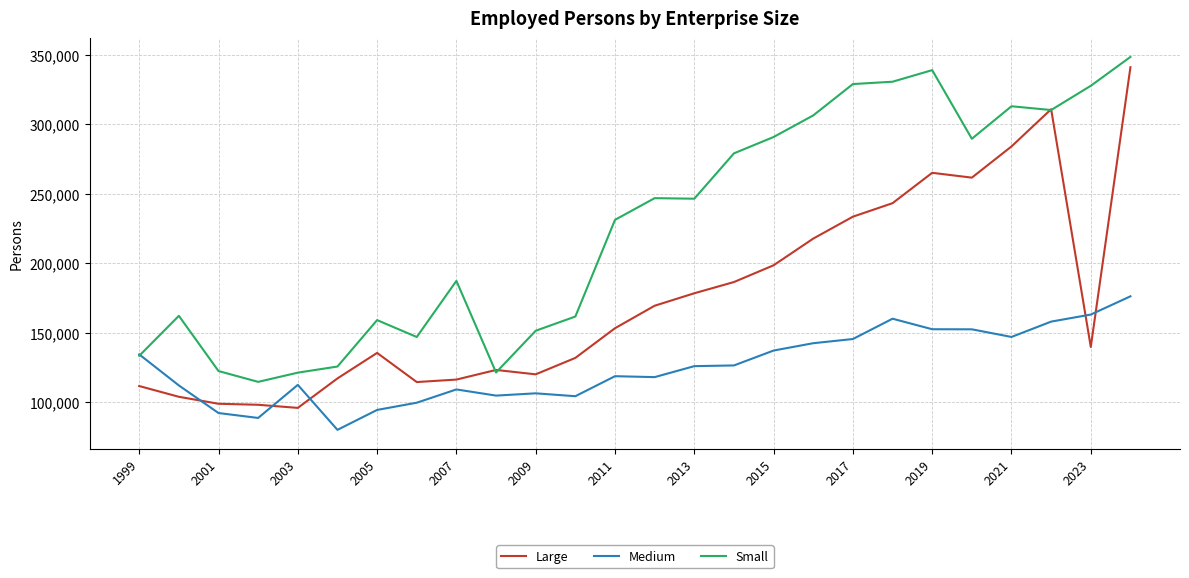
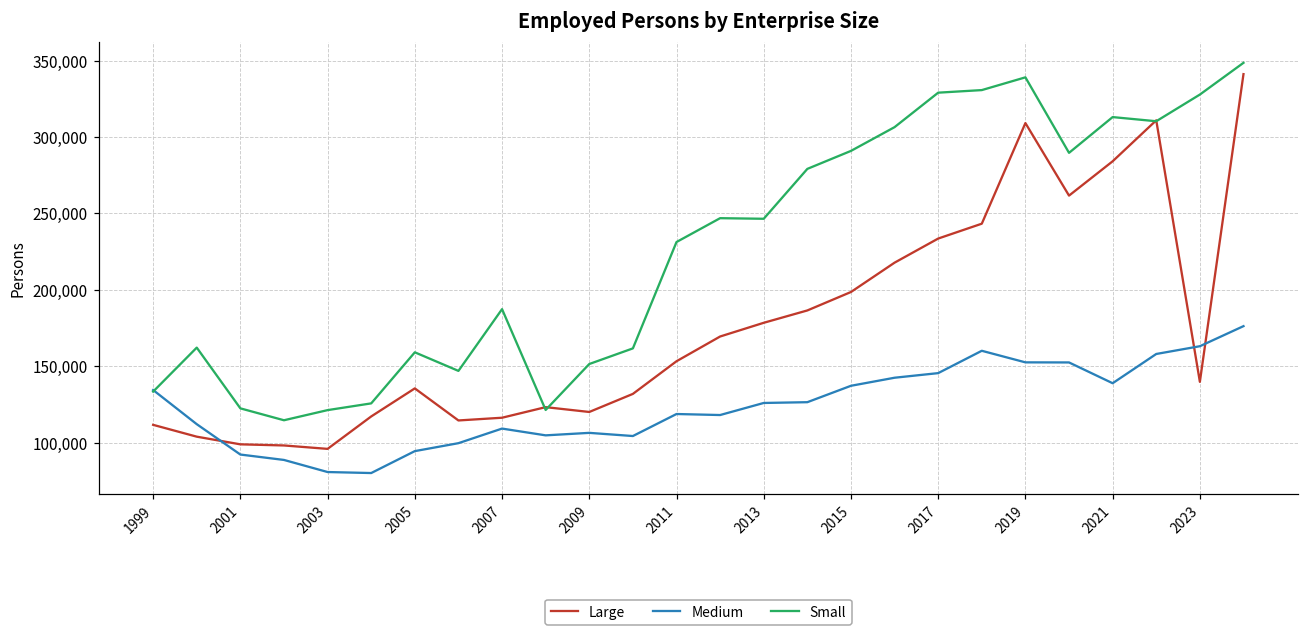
Medium, 2003: 112,000 -> 81,000
Large, 2019: 265,000 -> 309,000
Medium, 2021: 147,000 -> 139,000
